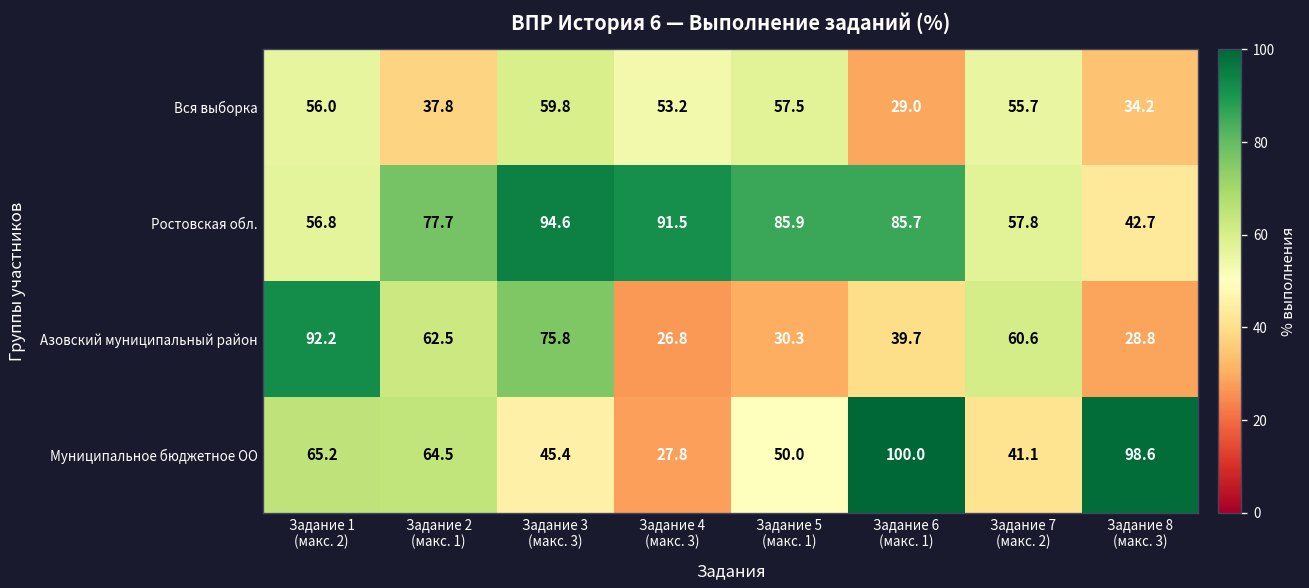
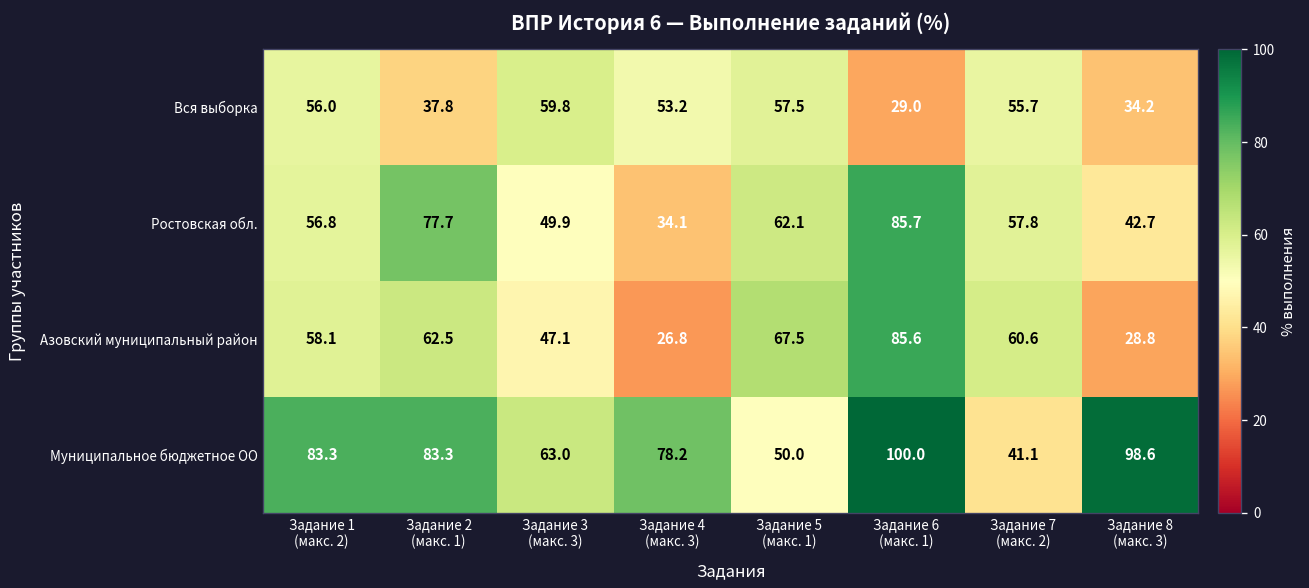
Ростовская обл., Задание 3 (макс. 3): 94.6 -> 49.9
Ростовская обл., Задание 4 (макс. 3): 91.5 -> 34.1
Ростовская обл., Задание 5 (макс. 1): 85.9 -> 62.1
Азовский муниципальный район, Задание 1 (макс. 2): 92.2 -> 58.1
Азовский муниципальный район, Задание 3 (макс. 3): 75.8 -> 47.1
Азовский муниципальный район, Задание 5 (макс. 1): 30.3 -> 67.5
Азовский муниципальный район, Задание 6 (макс. 1): 39.7 -> 85.6
Муниципальное бюджетное ОО, Задание 1 (макс. 2): 65.2 -> 83.3
Муниципальное бюджетное ОО, Задание 2 (макс. 1): 64.5 -> 83.3
Муниципальное бюджетное ОО, Задание 3 (макс. 3): 45.4 -> 63.0
Муниципальное бюджетное ОО, Задание 4 (макс. 3): 27.8 -> 78.2
